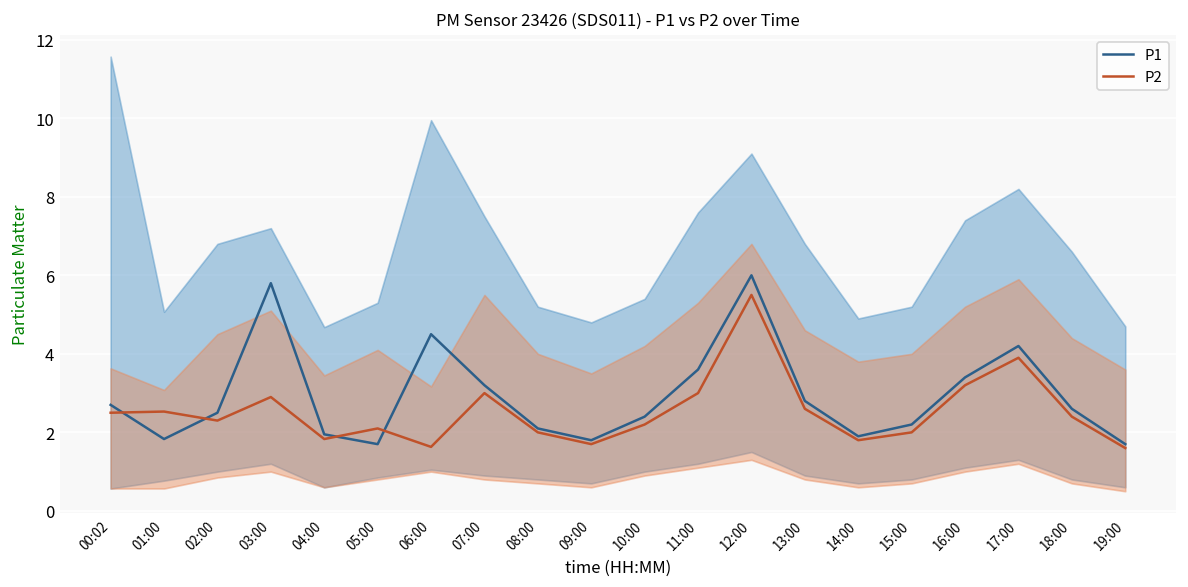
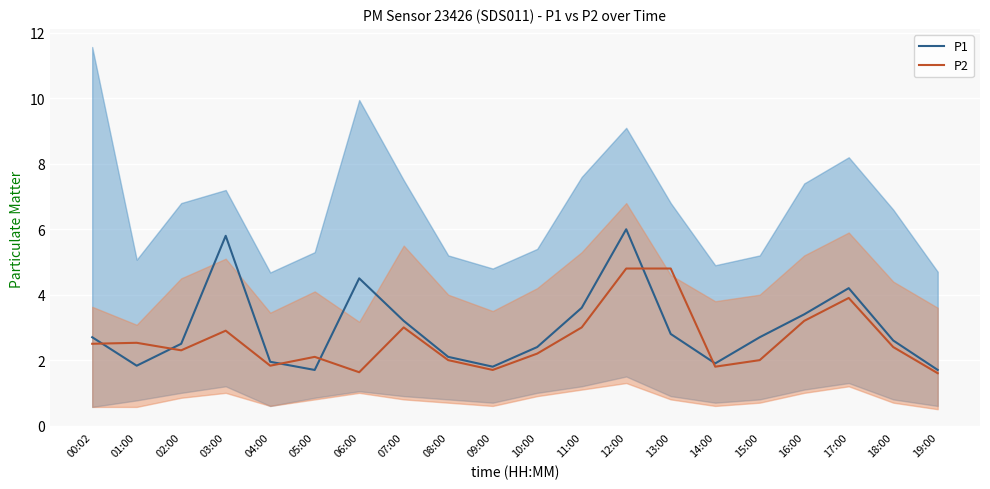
P2, 12:00: 5.5 -> 4.8
P2, 13:00: 2.6 -> 4.8
P1, 15:00: 2.2 -> 2.7
